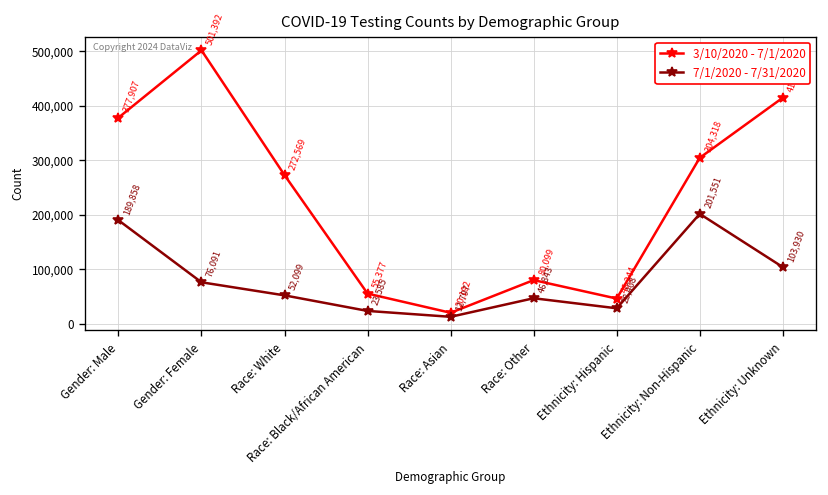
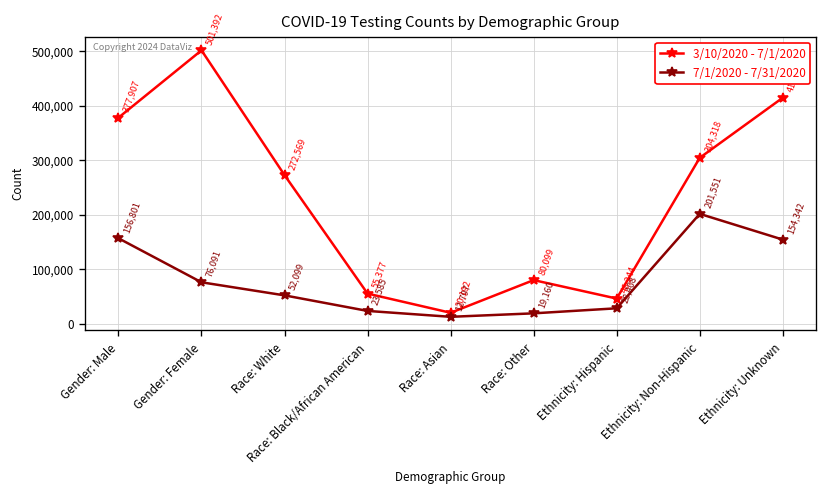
7/1/2020 - 7/31/2020, Gender: Male: 189,858 -> 156,801
7/1/2020 - 7/31/2020, Race: Other: 46,843 -> 19,160
7/1/2020 - 7/31/2020, Ethnicity: Unknown: 103,930 -> 154,342
